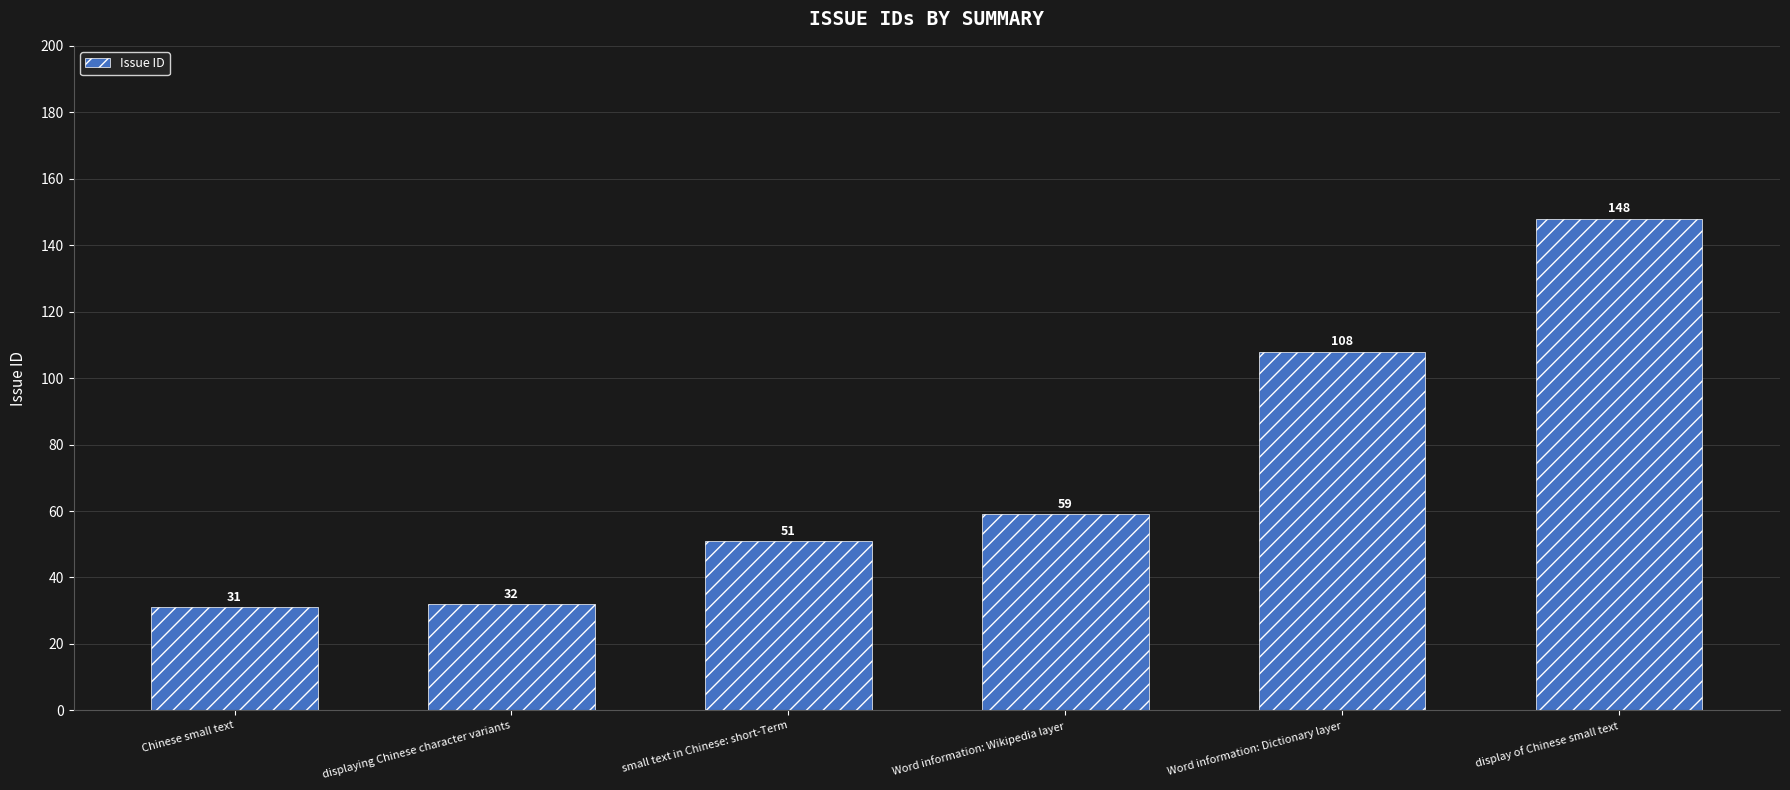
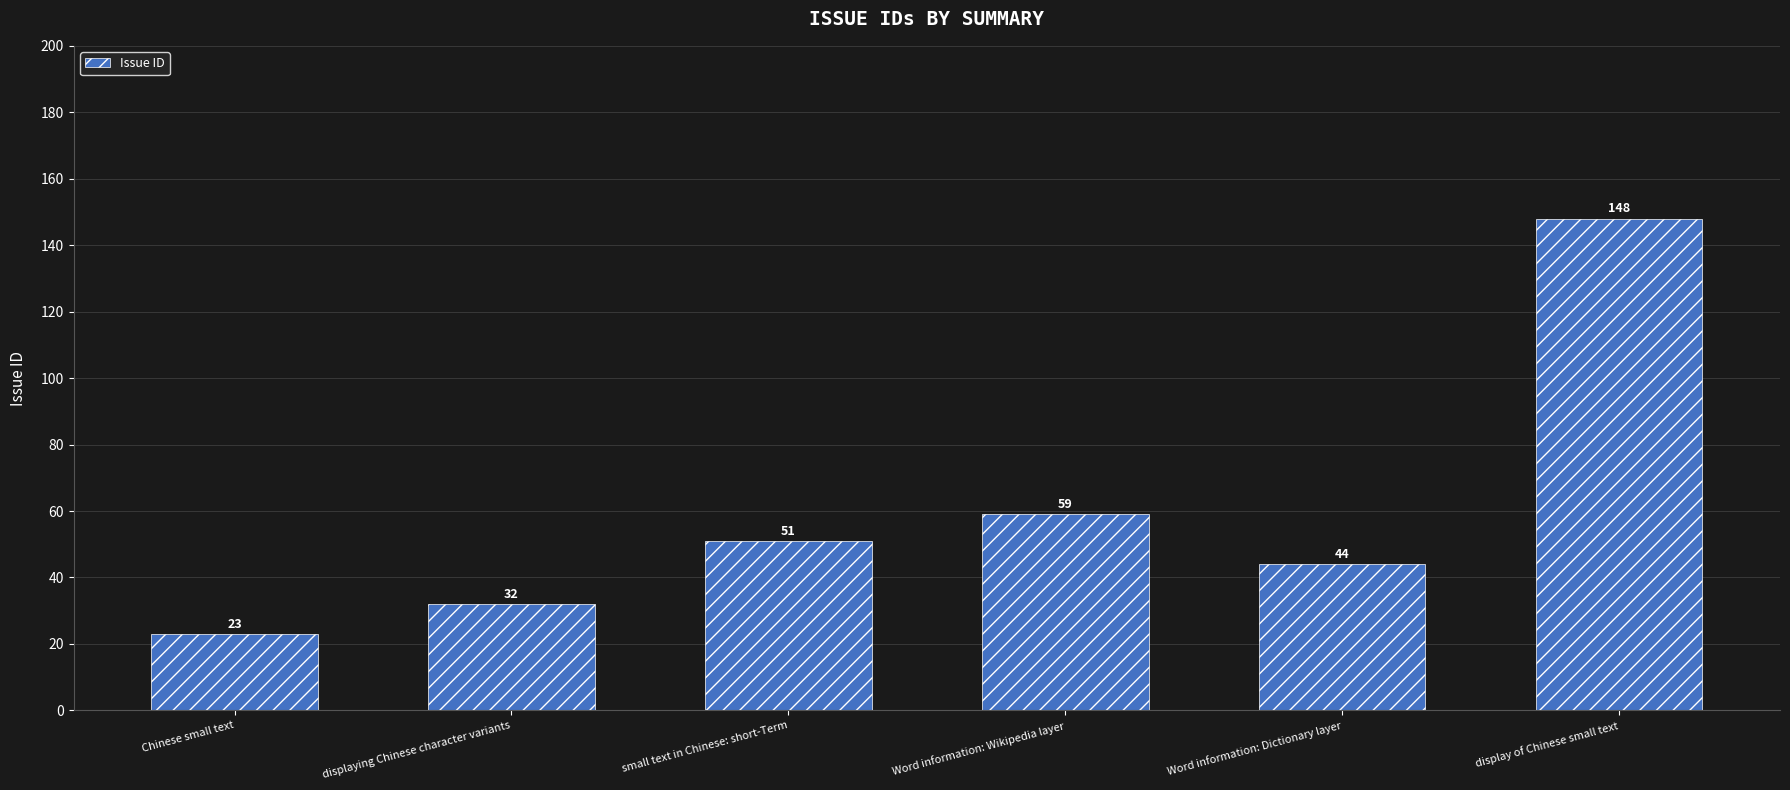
Chinese small text: 31 -> 23
Word information: Dictionary layer: 108 -> 44
